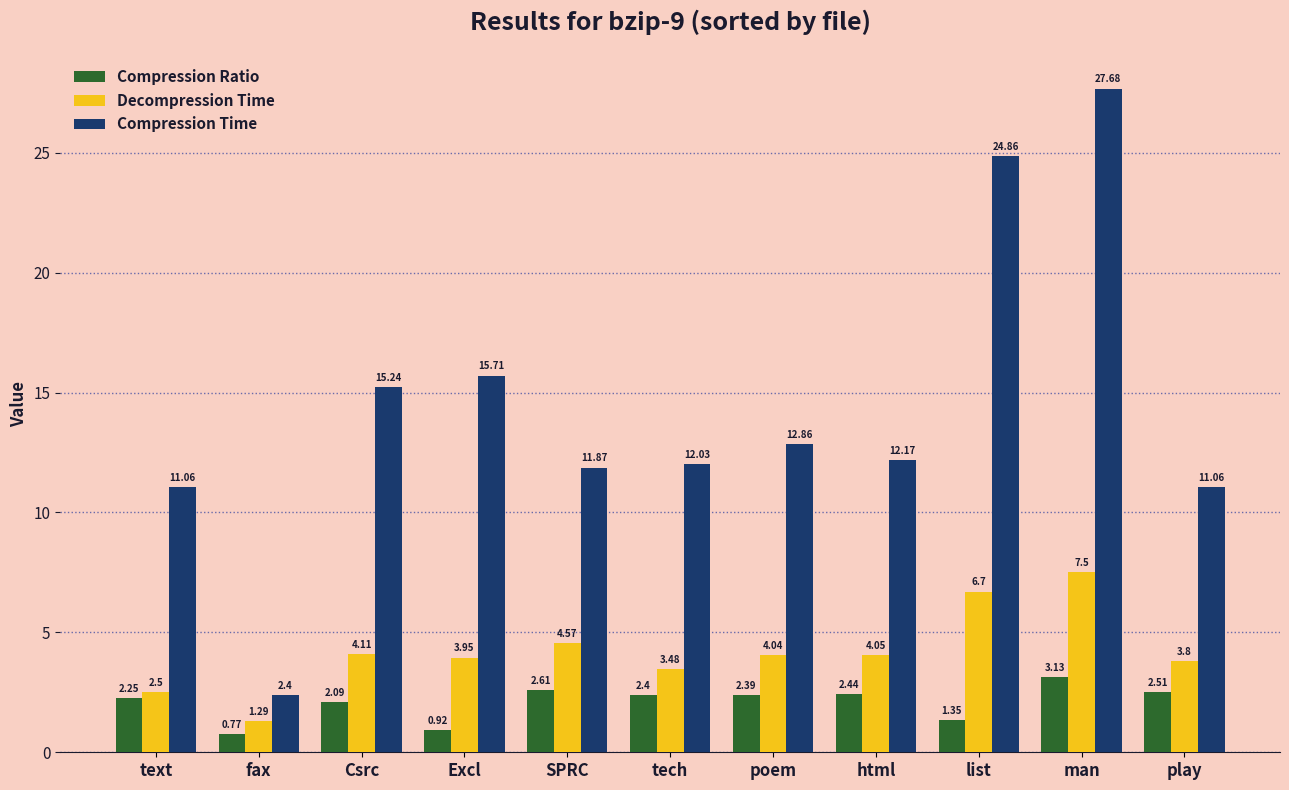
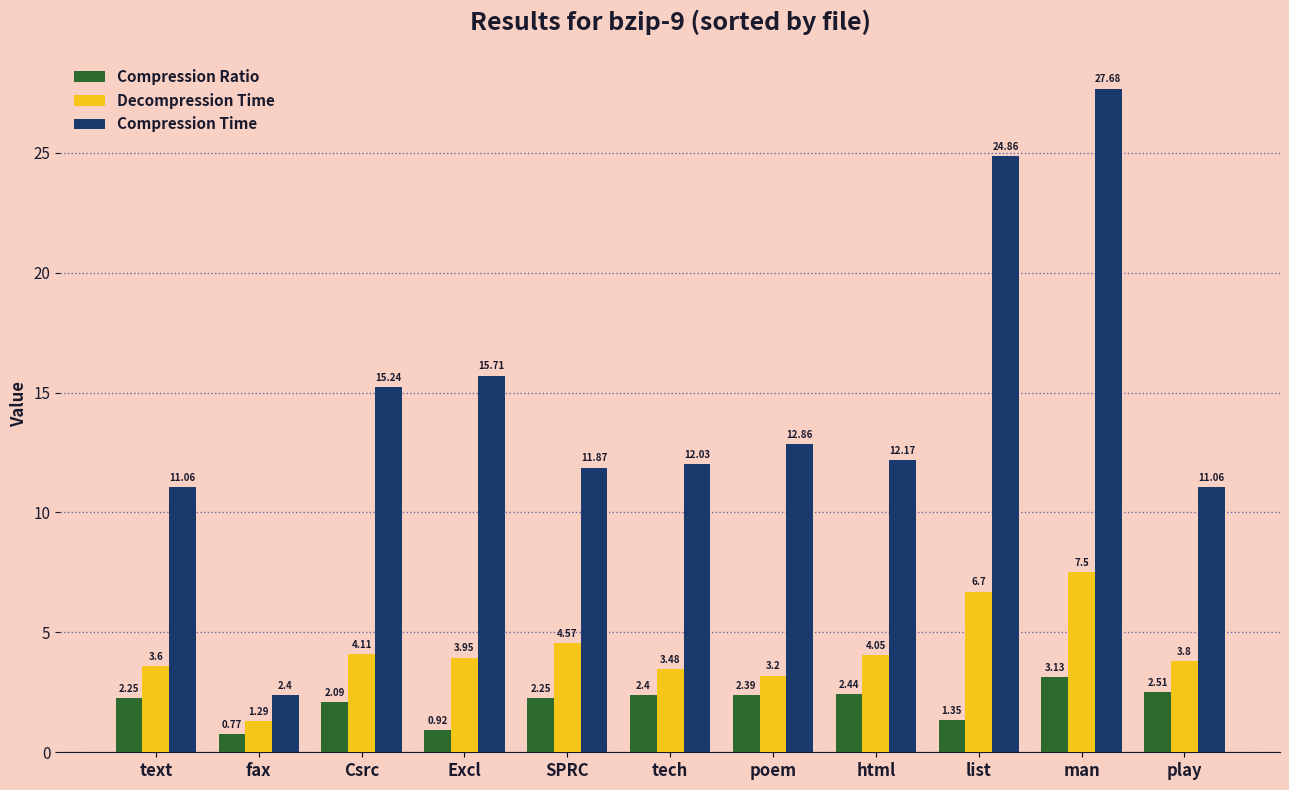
Decompression Time, text: 2.5 -> 3.6
Compression Ratio, SPRC: 2.61 -> 2.25
Decompression Time, poem: 4.04 -> 3.2
